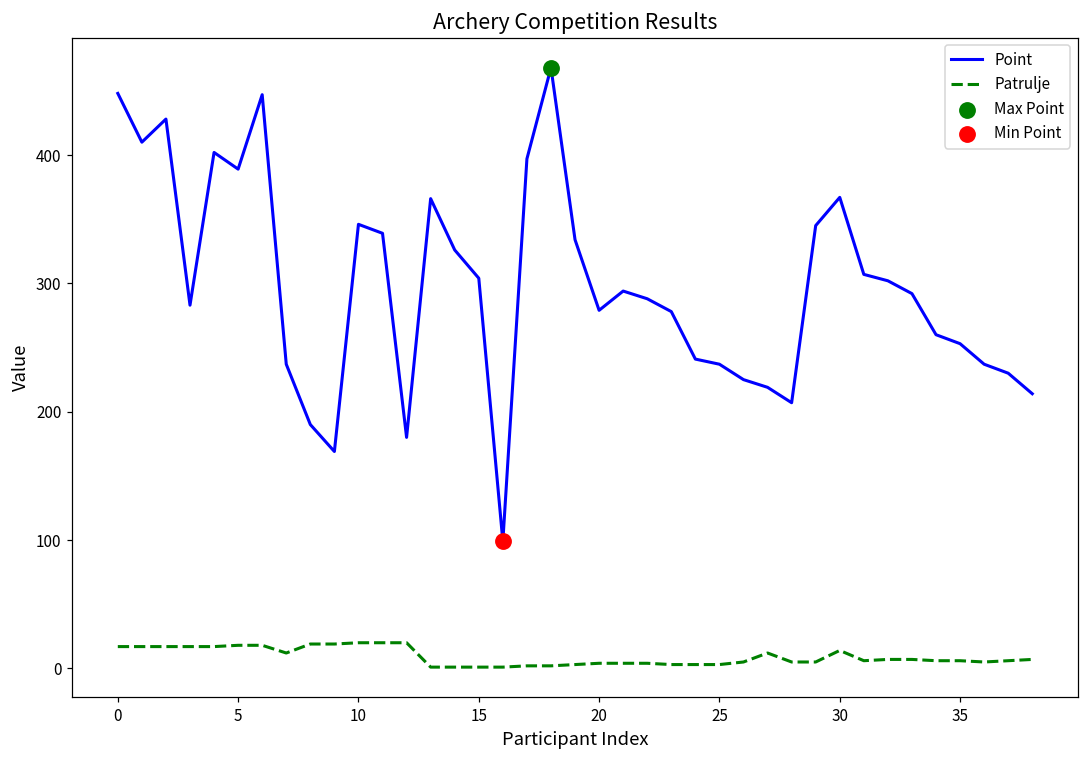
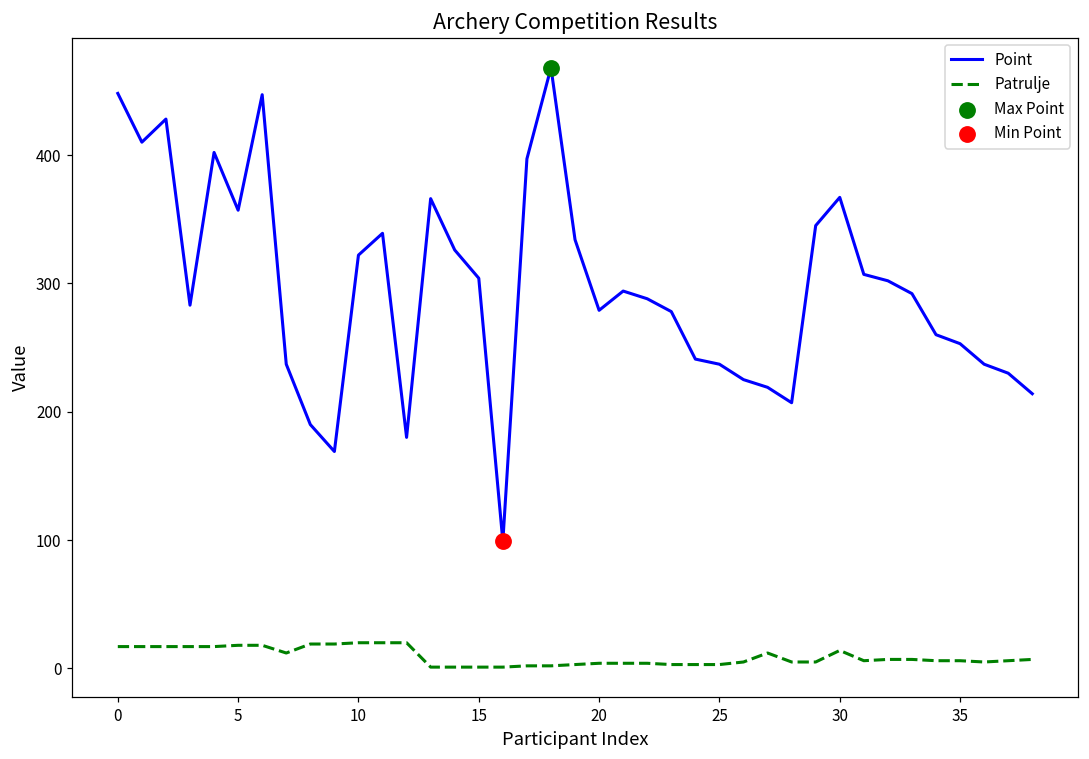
Point, 5: 389 -> 357
Point, 10: 346 -> 322
